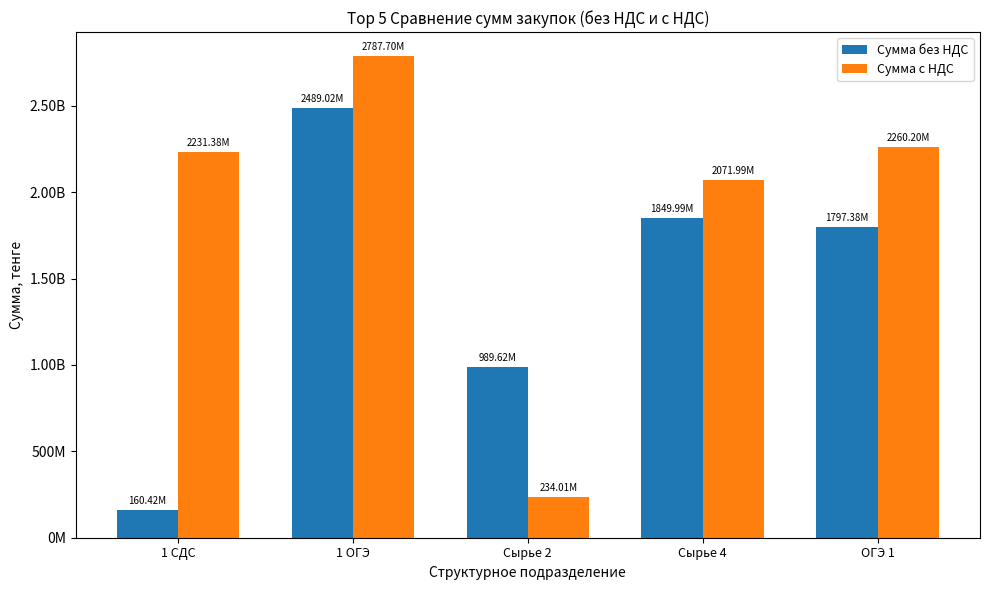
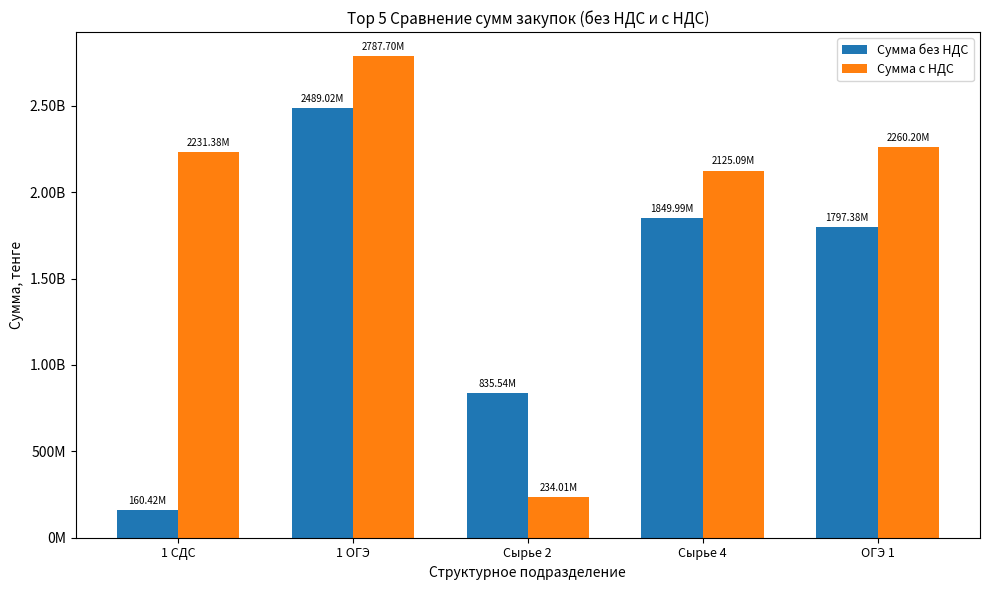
Сумма без НДС, Сырье 2: 989.62M -> 835.54M
Сумма с НДС, Сырье 4: 2071.99M -> 2125.09M
